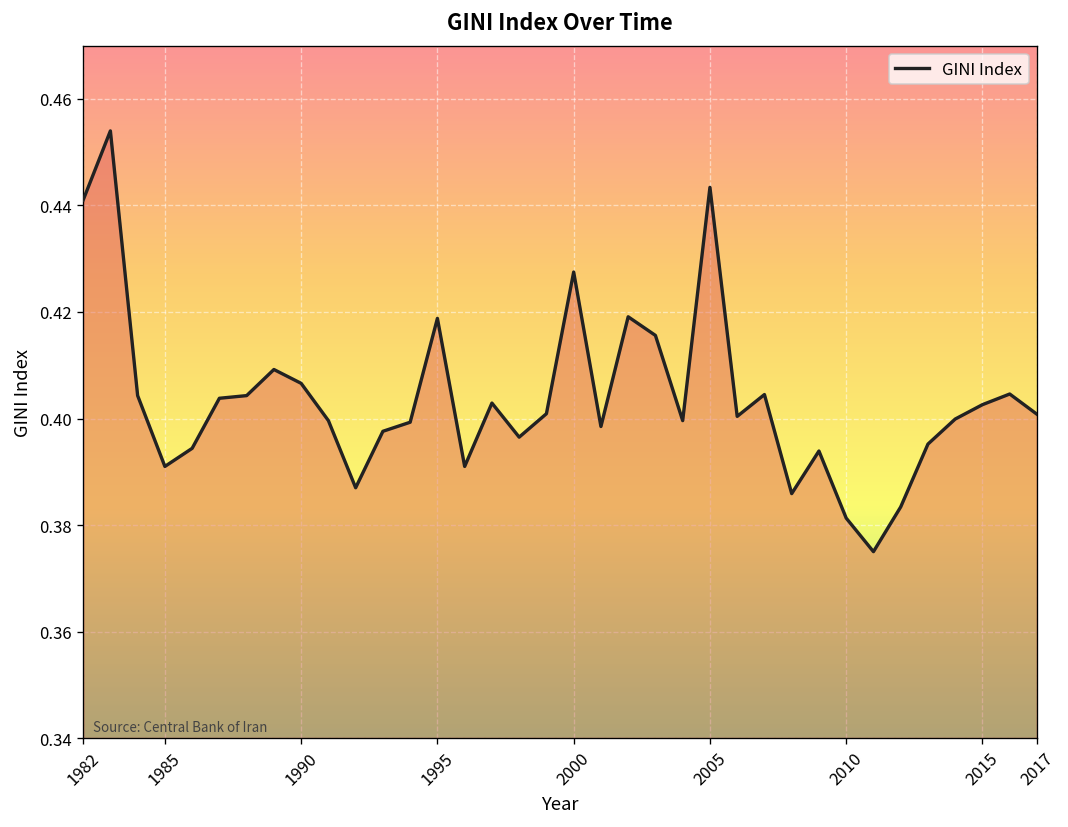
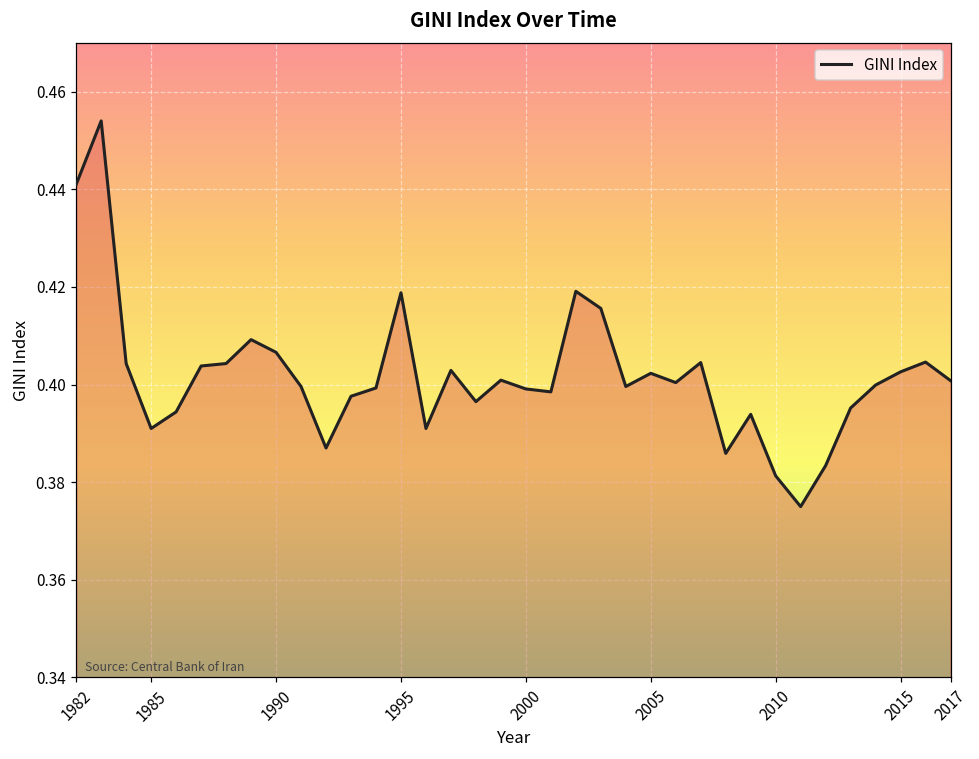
2000: 0.428 -> 0.399
2005: 0.443 -> 0.402
